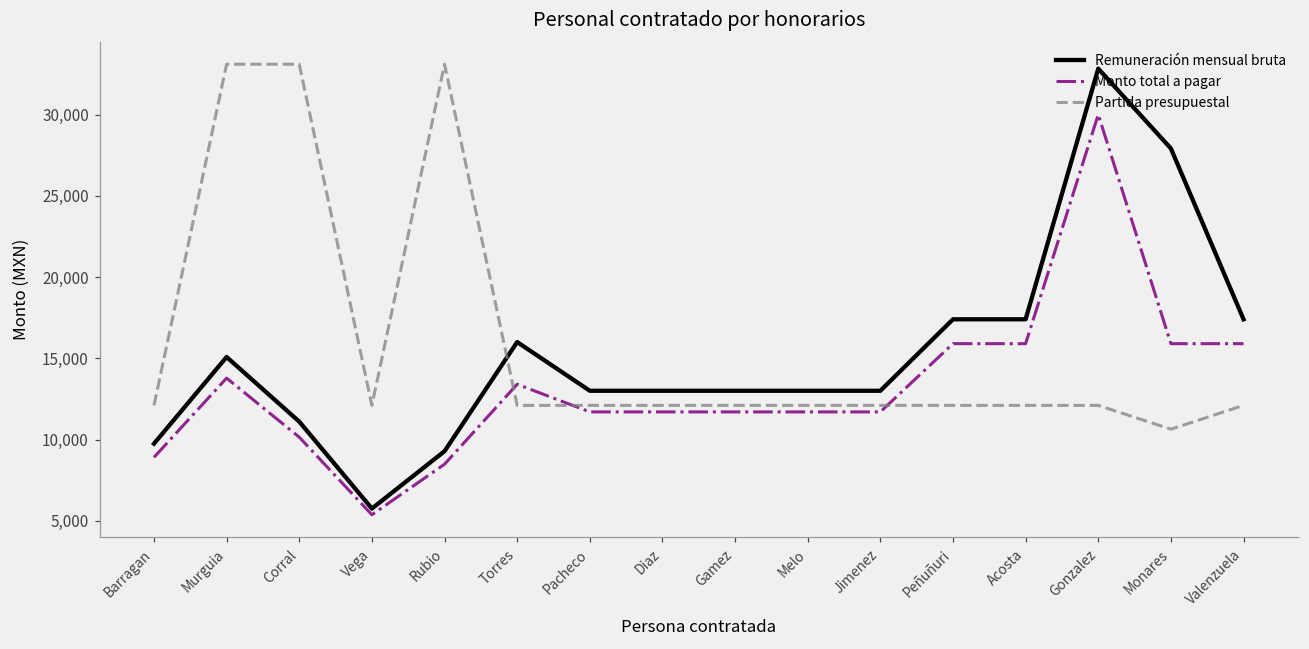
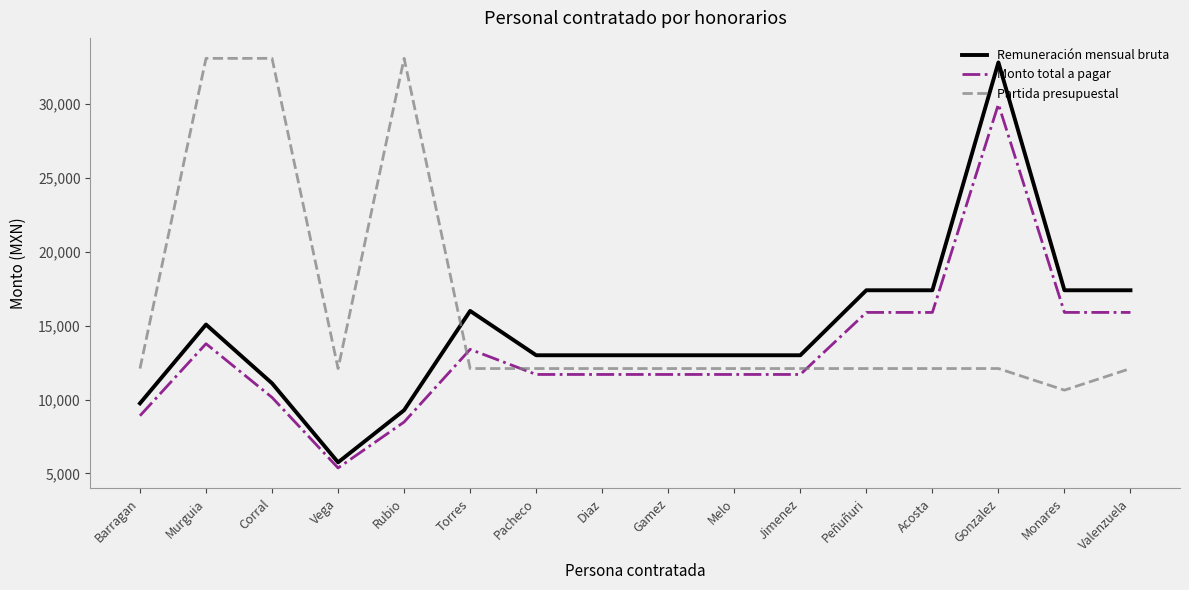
Remuneración mensual bruta, Monares: 27,900 -> 17,400
